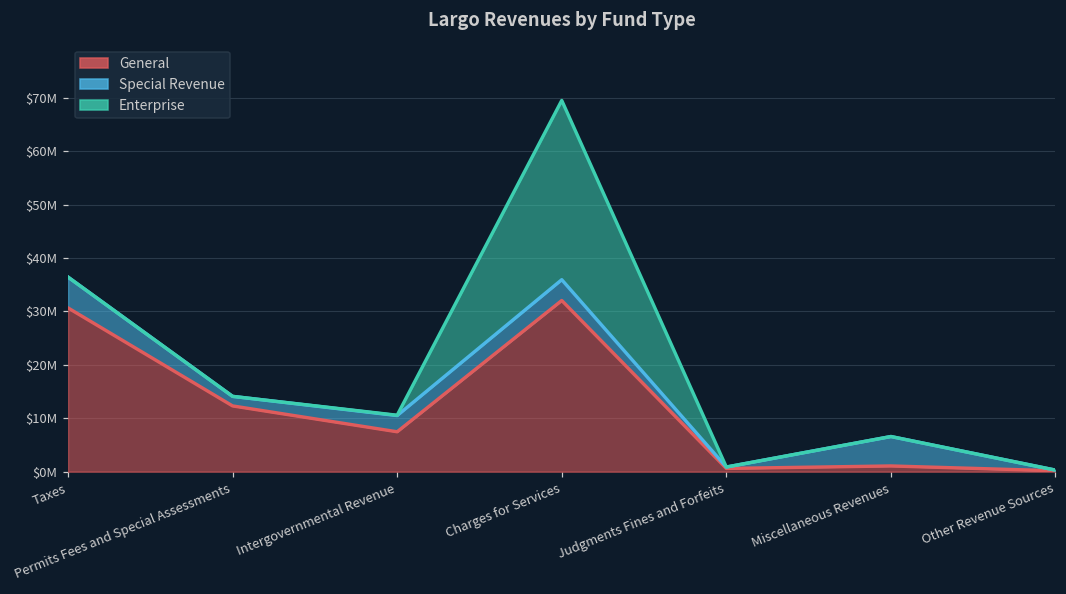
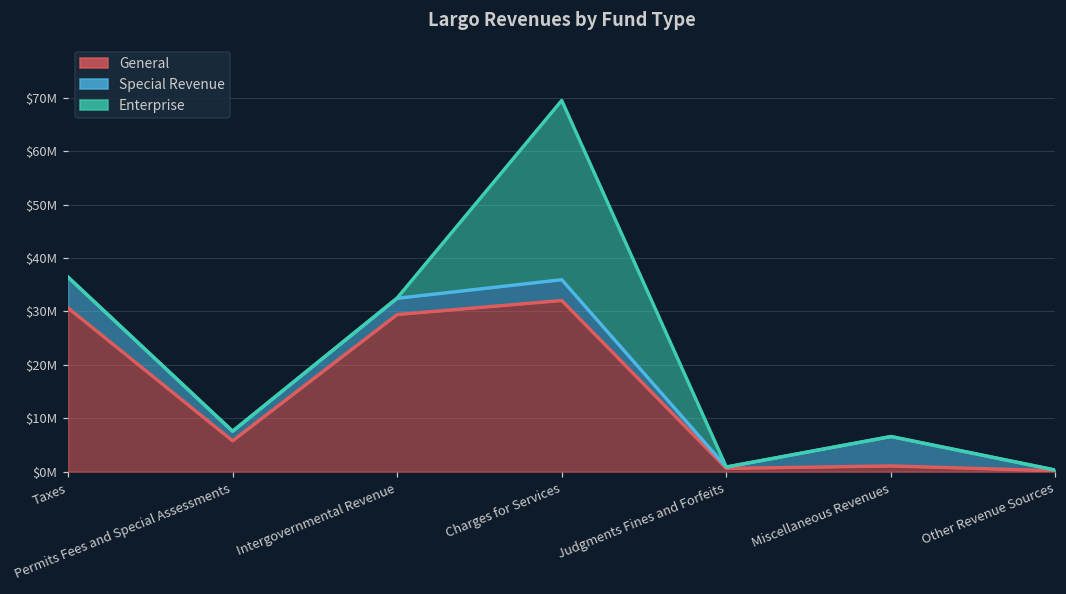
General, Permits Fees and Special Assessments: $12000000 -> $6000000
General, Intergovernmental Revenue: $7000000 -> $29000000
